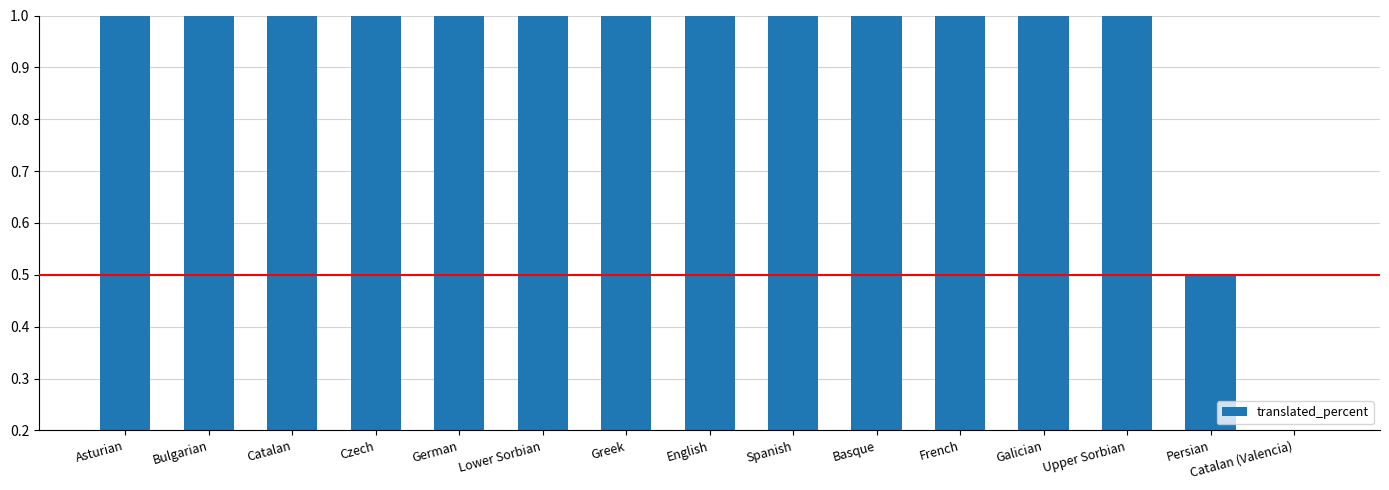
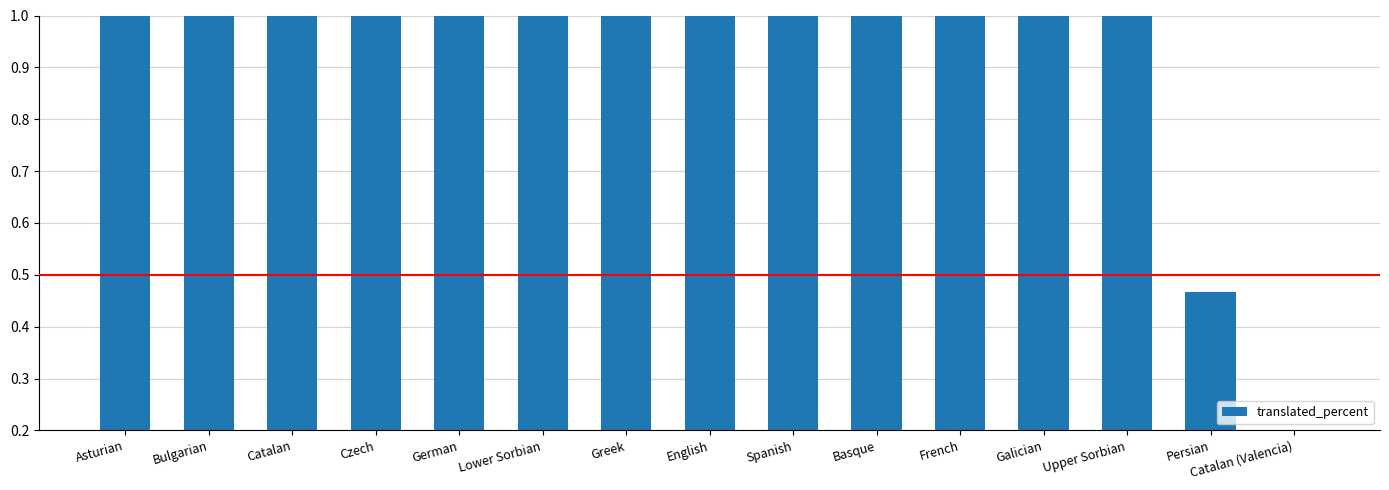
Persian: 0.50 -> 0.47
